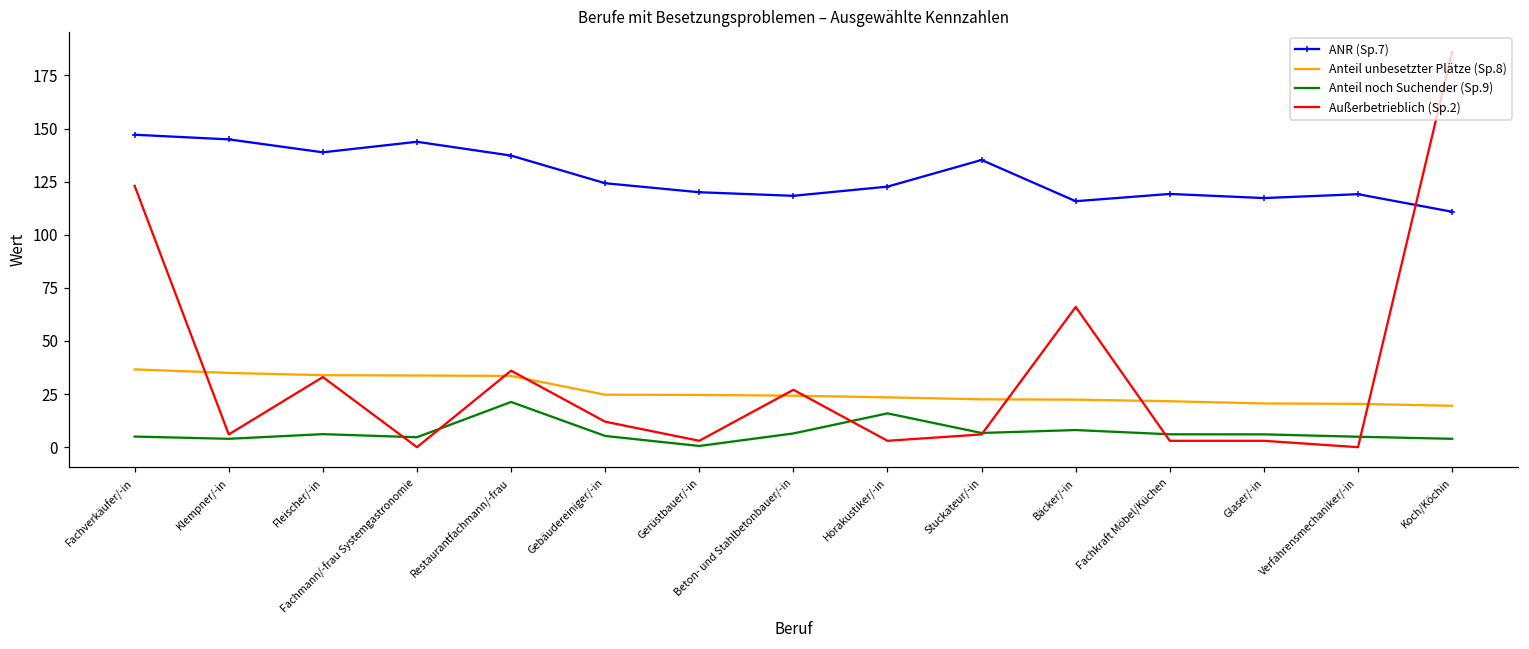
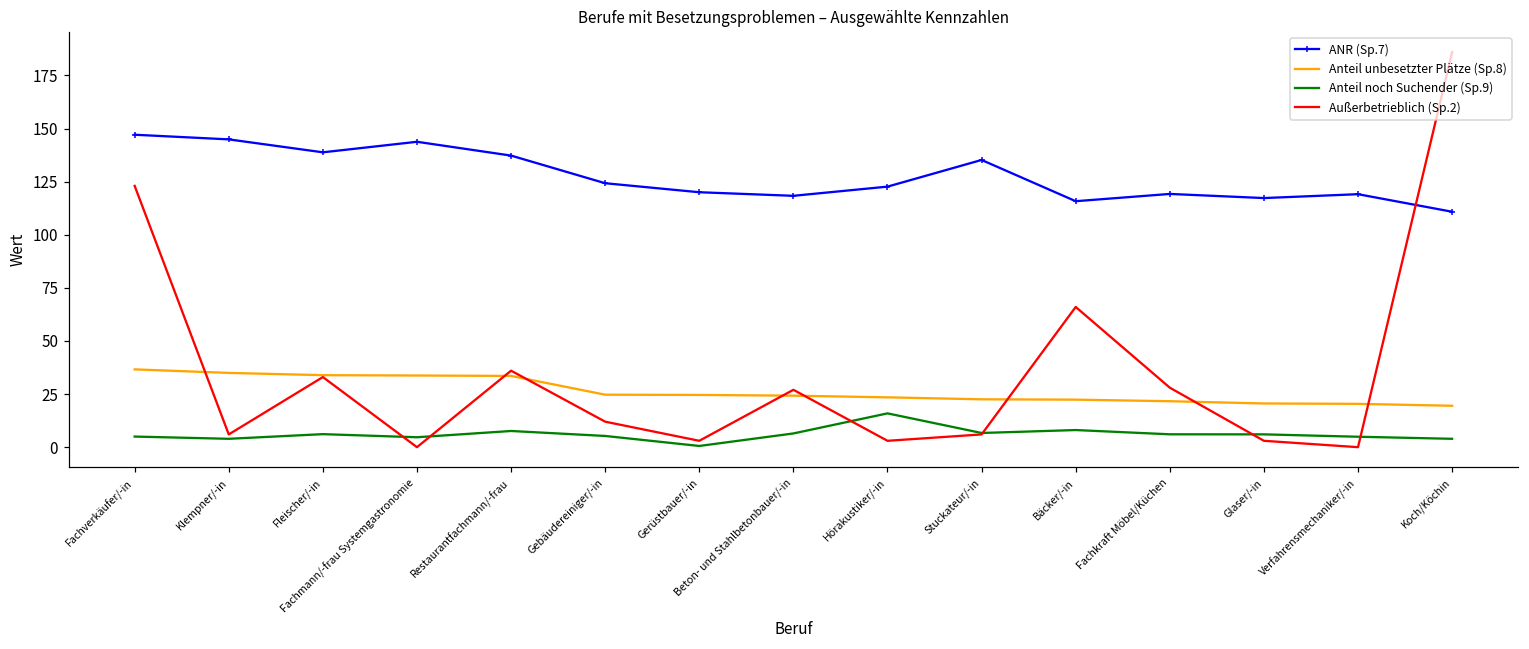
Anteil noch Suchender (Sp.9), Restaurantfachmann/-frau: 21 -> 8
Außerbetrieblich (Sp.2), Fachkraft Möbel/Küchen: 3 -> 28
